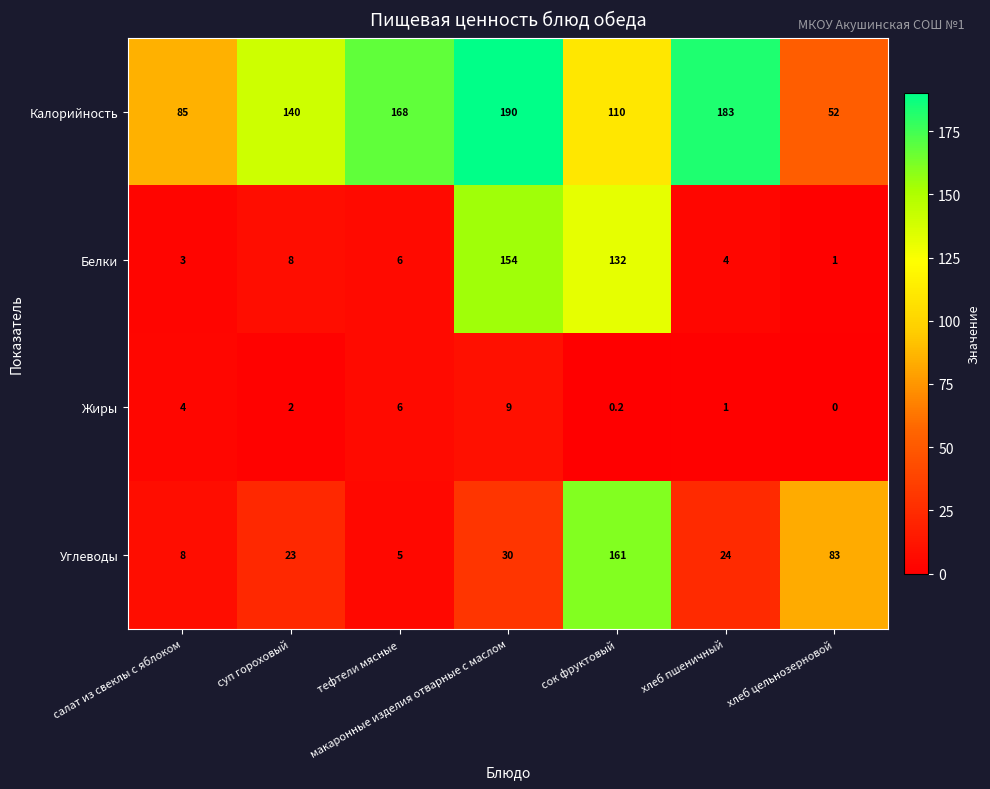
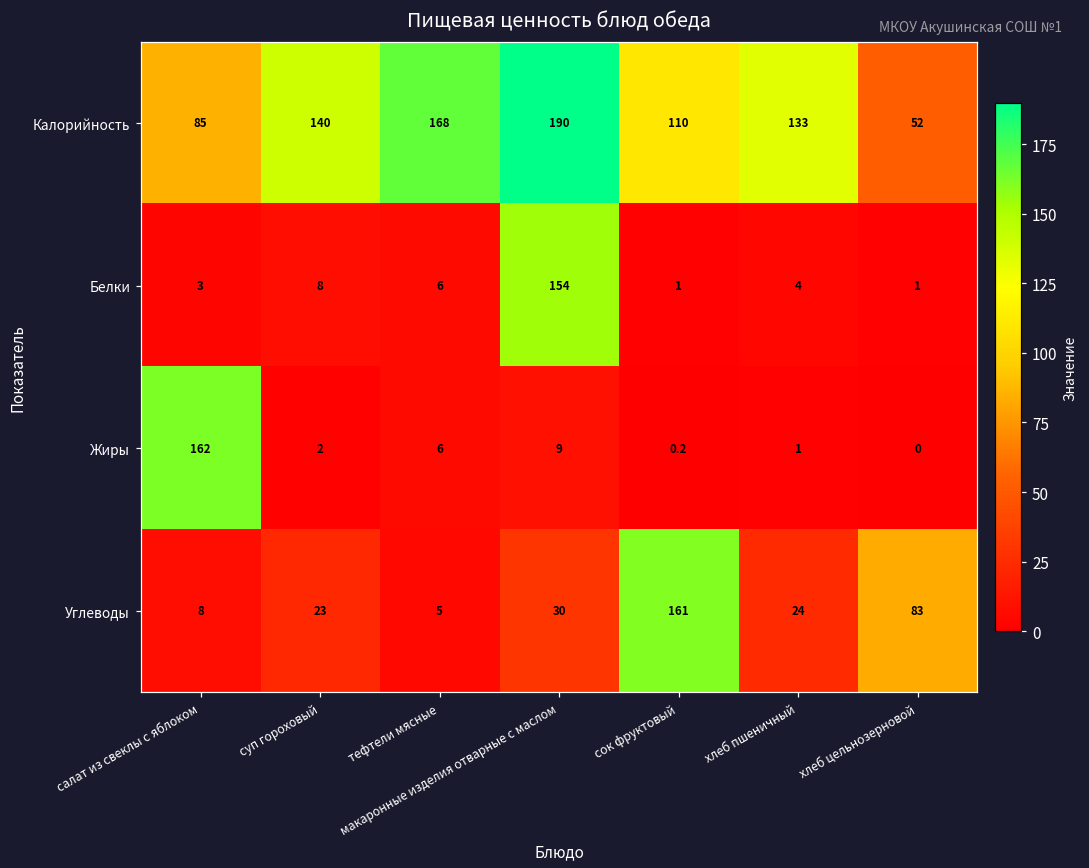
Калорийность, хлеб пшеничный: 183 -> 133
Белки, сок фруктовый: 132 -> 1
Жиры, салат из свеклы с яблоком: 4 -> 162
